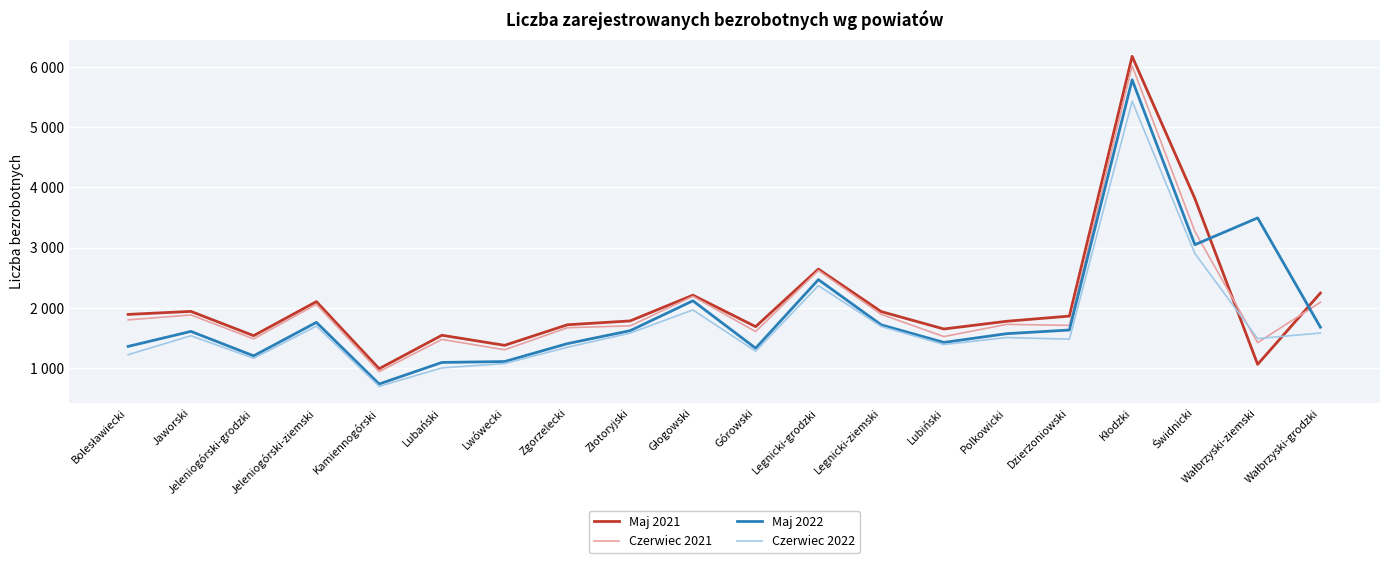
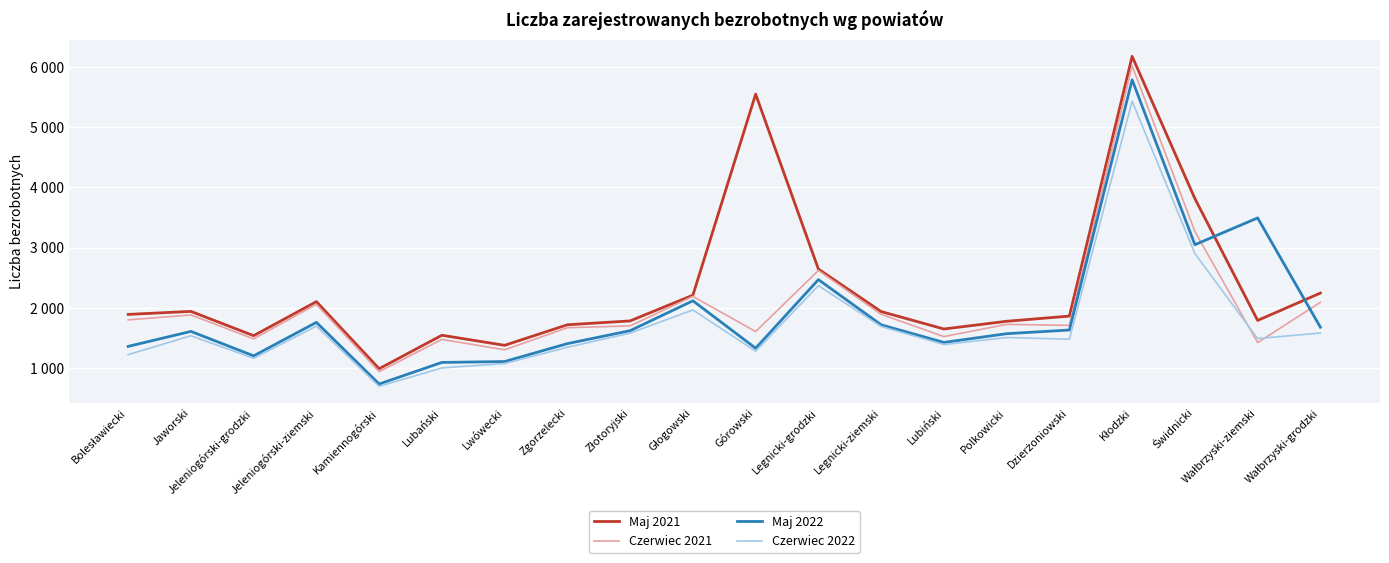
Maj 2021, Górowski: 1700 -> 5500
Maj 2021, Wałbrzyski-ziemski: 1100 -> 1800
